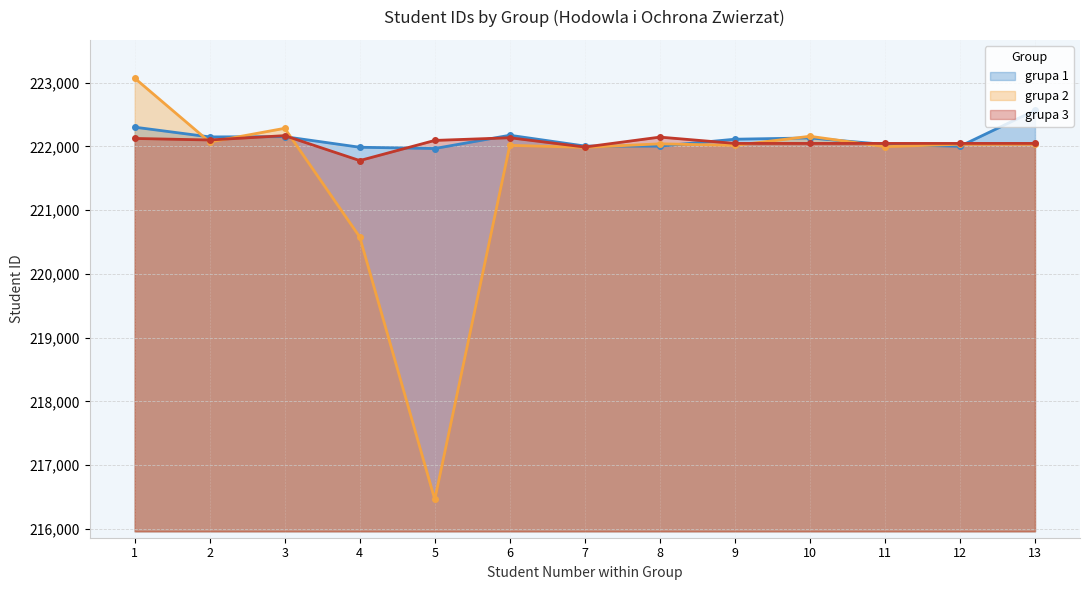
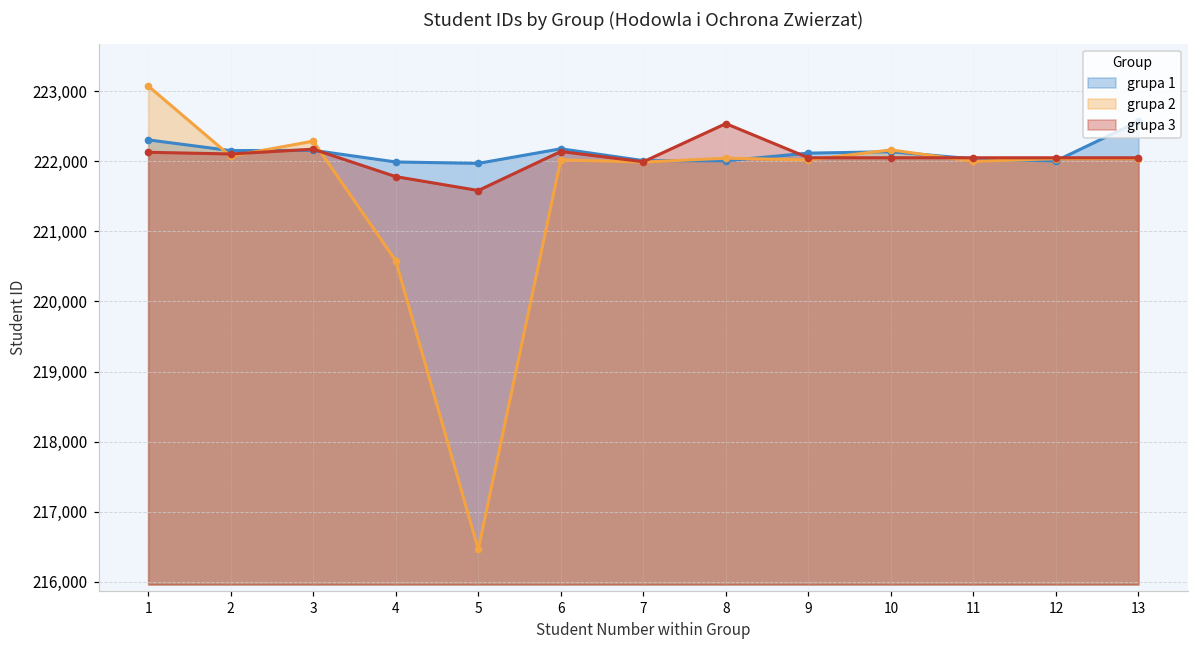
grupa 3, 5: 222,100 -> 221,600
grupa 3, 8: 222,100 -> 222,500
